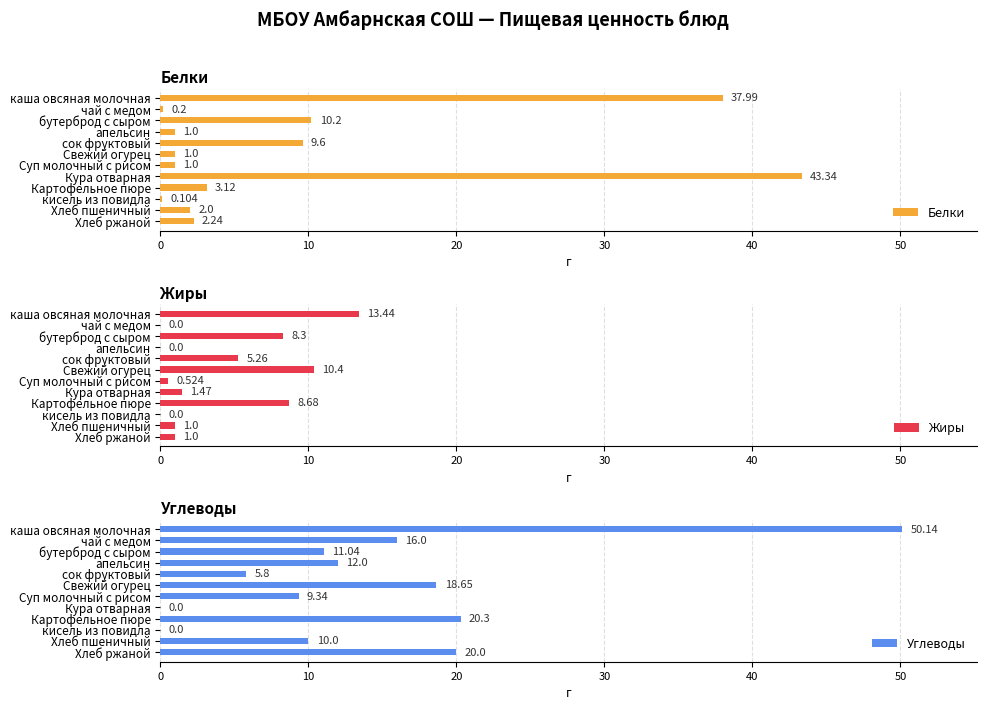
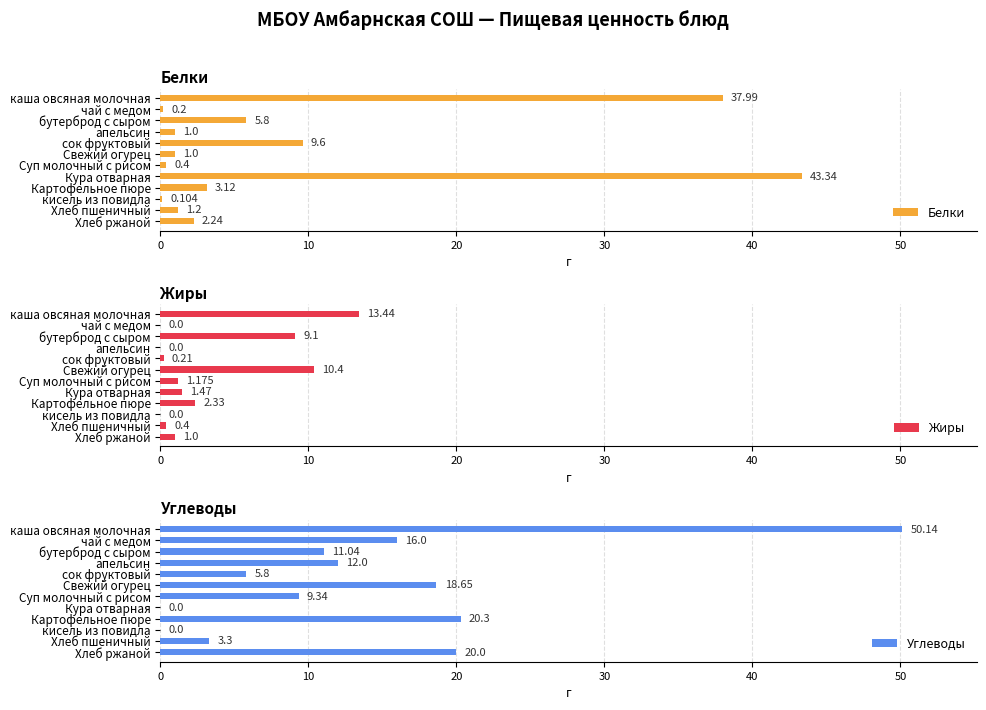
Белки, бутерброд с сыром: 10.2 -> 5.8
Белки, Суп молочный с рисом: 1.0 -> 0.4
Белки, Хлеб пшеничный: 2.0 -> 1.2
Жиры, бутерброд с сыром: 8.3 -> 9.1
Жиры, сок фруктовый: 5.26 -> 0.21
Жиры, Суп молочный с рисом: 0.524 -> 1.175
Жиры, Картофельное пюре: 8.68 -> 2.33
Жиры, Хлеб пшеничный: 1.0 -> 0.4
Углеводы, Хлеб пшеничный: 10.0 -> 3.3
